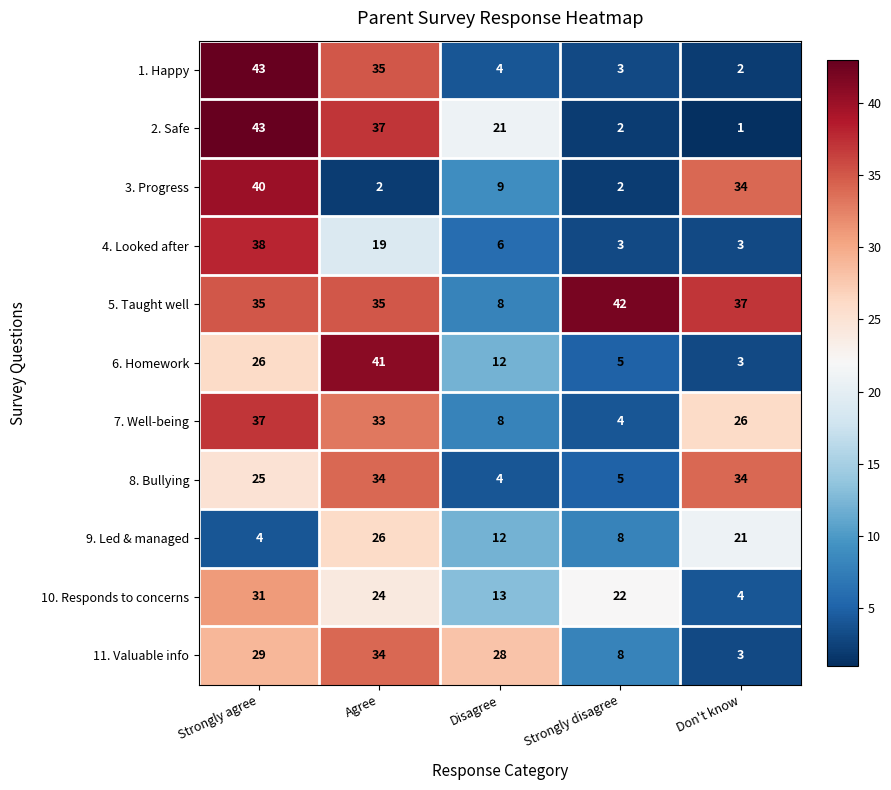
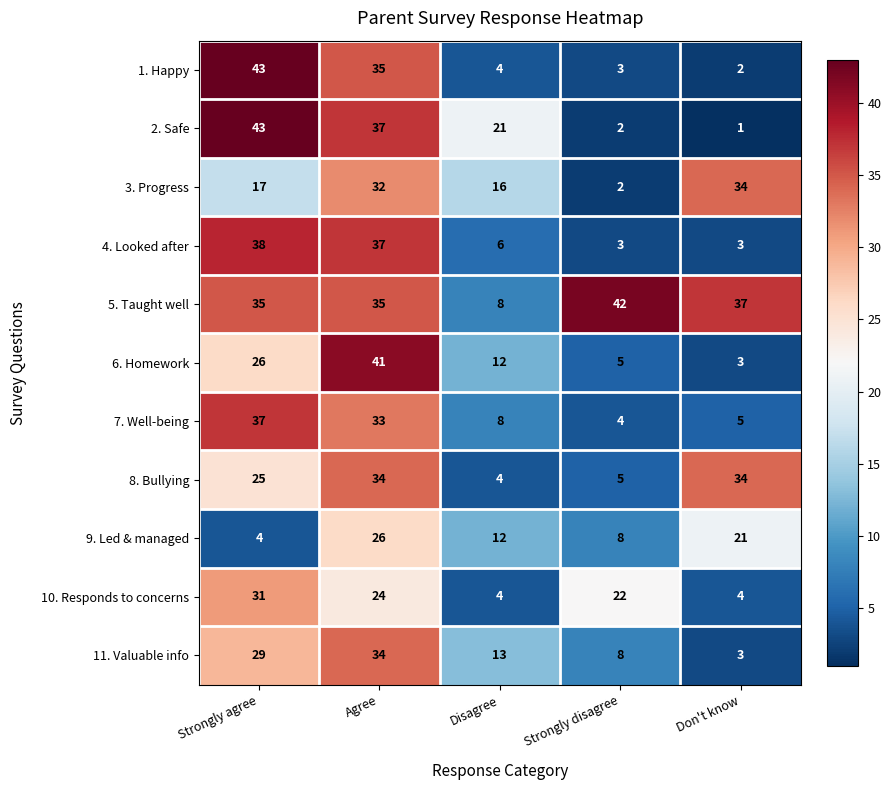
3. Progress, Strongly agree: 40 -> 17
3. Progress, Agree: 2 -> 32
3. Progress, Disagree: 9 -> 16
4. Looked after, Agree: 19 -> 37
7. Well-being, Don't know: 26 -> 5
10. Responds to concerns, Disagree: 13 -> 4
11. Valuable info, Disagree: 28 -> 13
